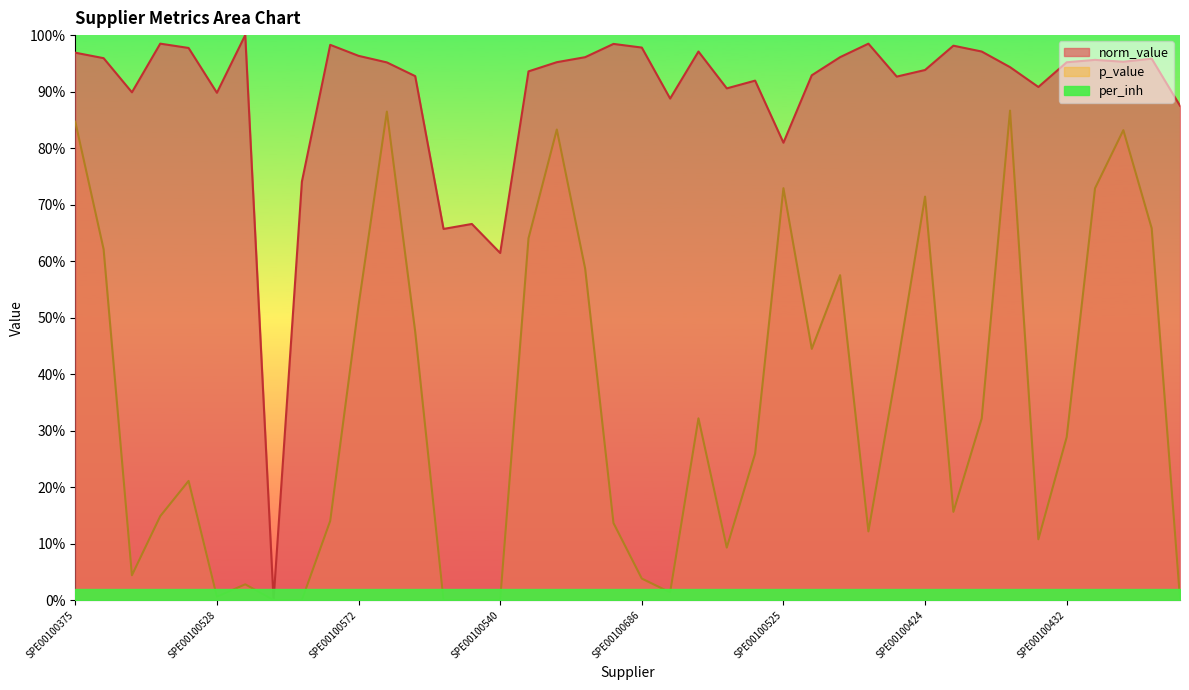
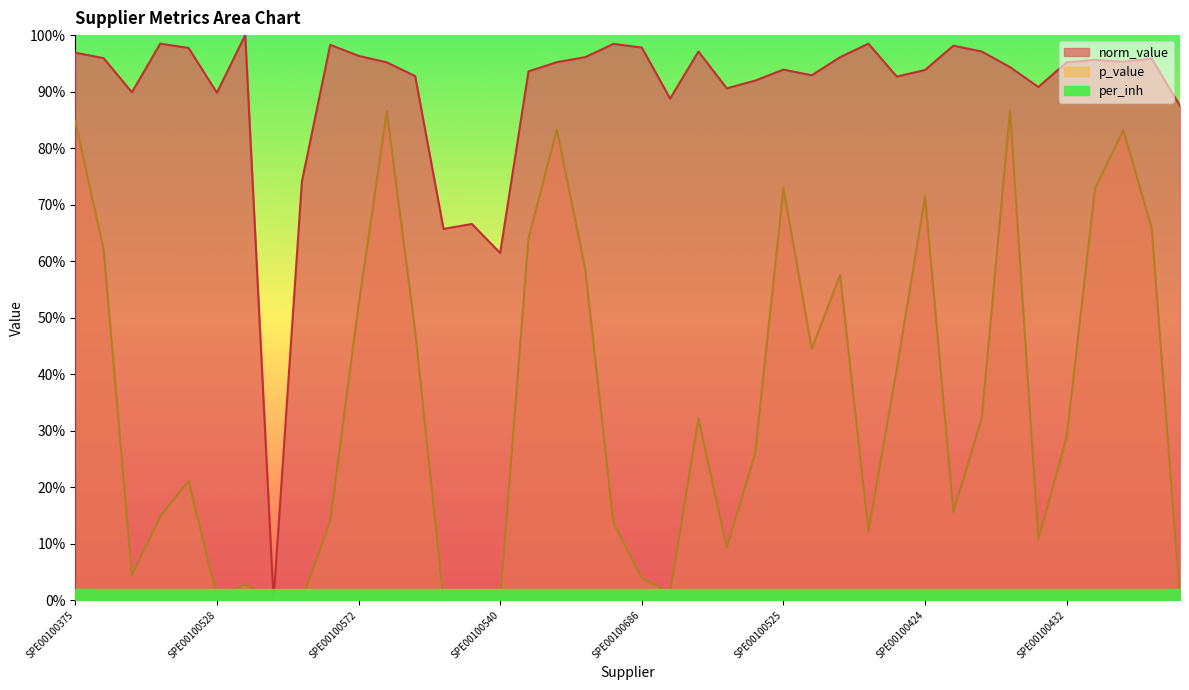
norm_value, SPE00100525: 81% -> 94%
